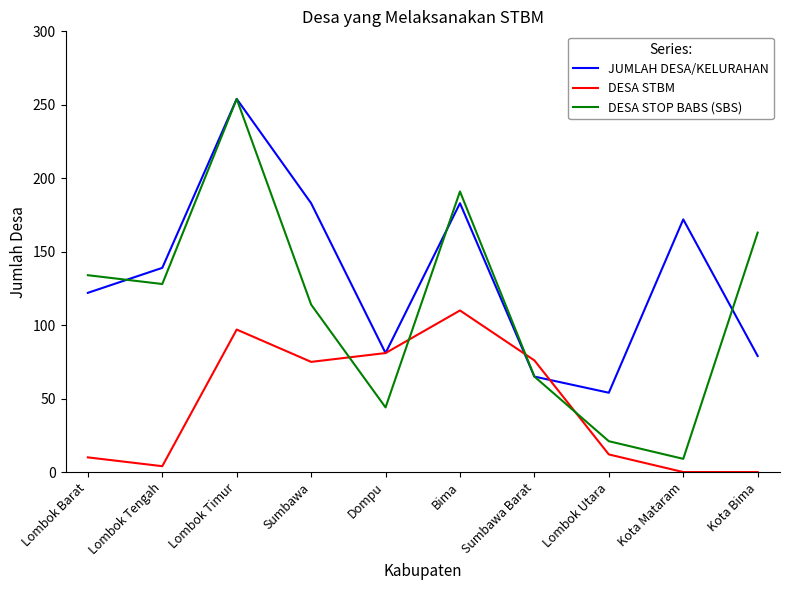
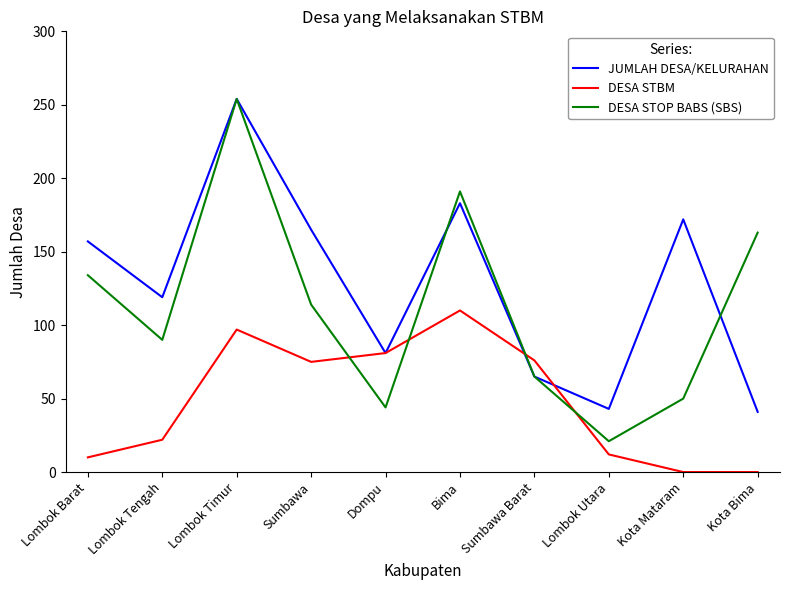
JUMLAH DESA/KELURAHAN, Lombok Barat: 122 -> 157
JUMLAH DESA/KELURAHAN, Lombok Tengah: 139 -> 119
DESA STBM, Lombok Tengah: 4 -> 22
DESA STOP BABS (SBS), Lombok Tengah: 128 -> 90
JUMLAH DESA/KELURAHAN, Sumbawa: 183 -> 165
JUMLAH DESA/KELURAHAN, Lombok Utara: 54 -> 43
DESA STOP BABS (SBS), Kota Mataram: 9 -> 50
JUMLAH DESA/KELURAHAN, Kota Bima: 79 -> 41
